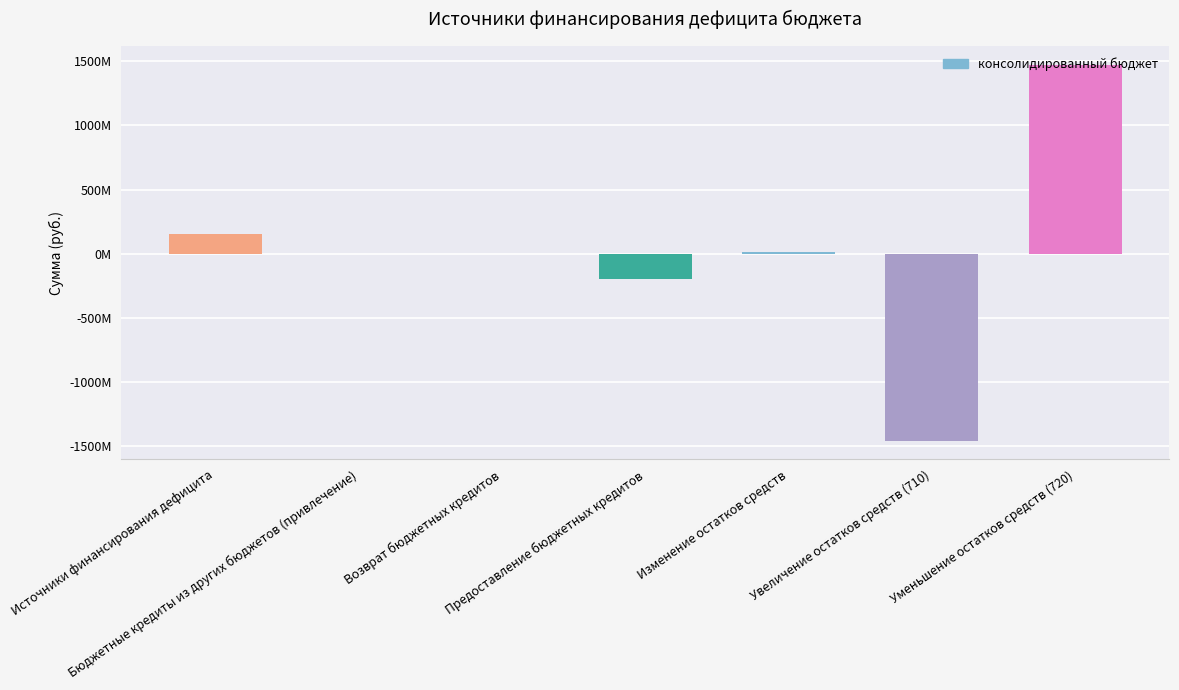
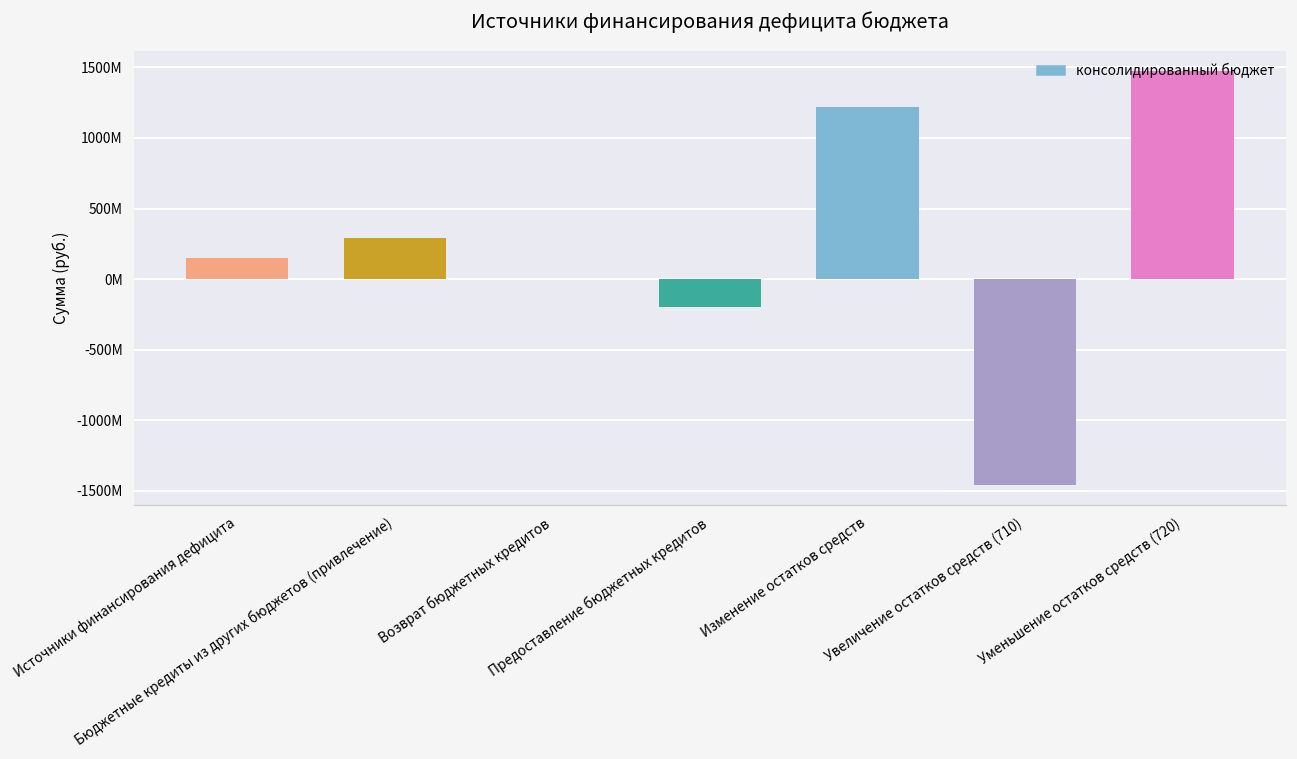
Бюджетные кредиты из других бюджетов (привлечение): 0 -> 290000000
Изменение остатков средств: 20000000 -> 1220000000
